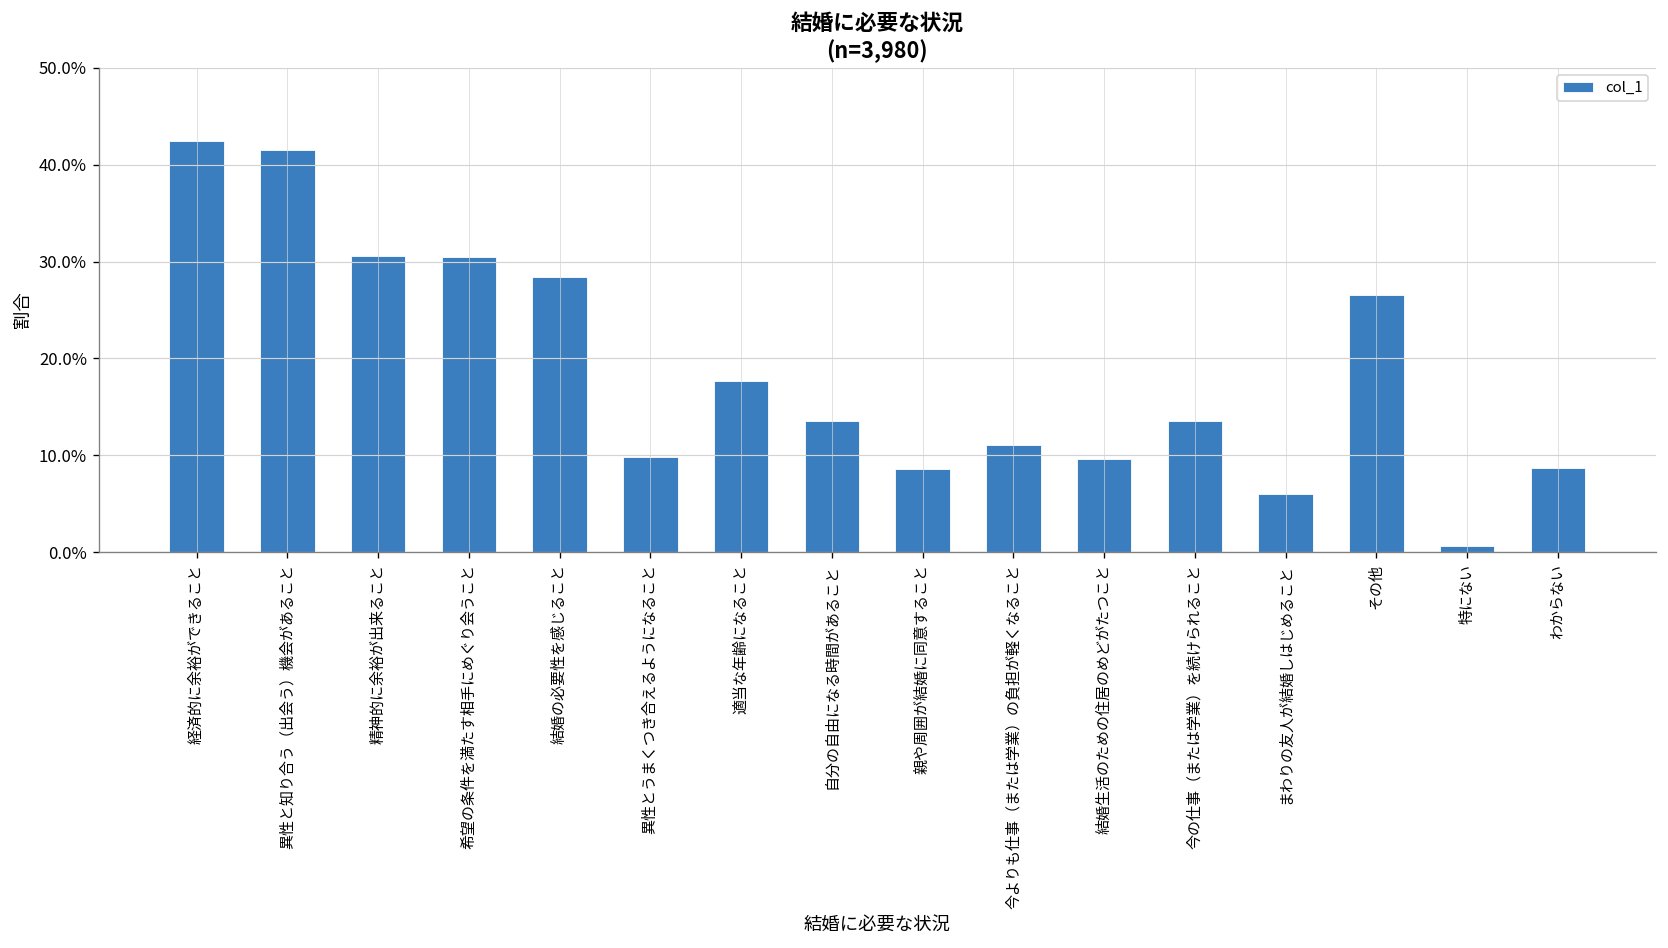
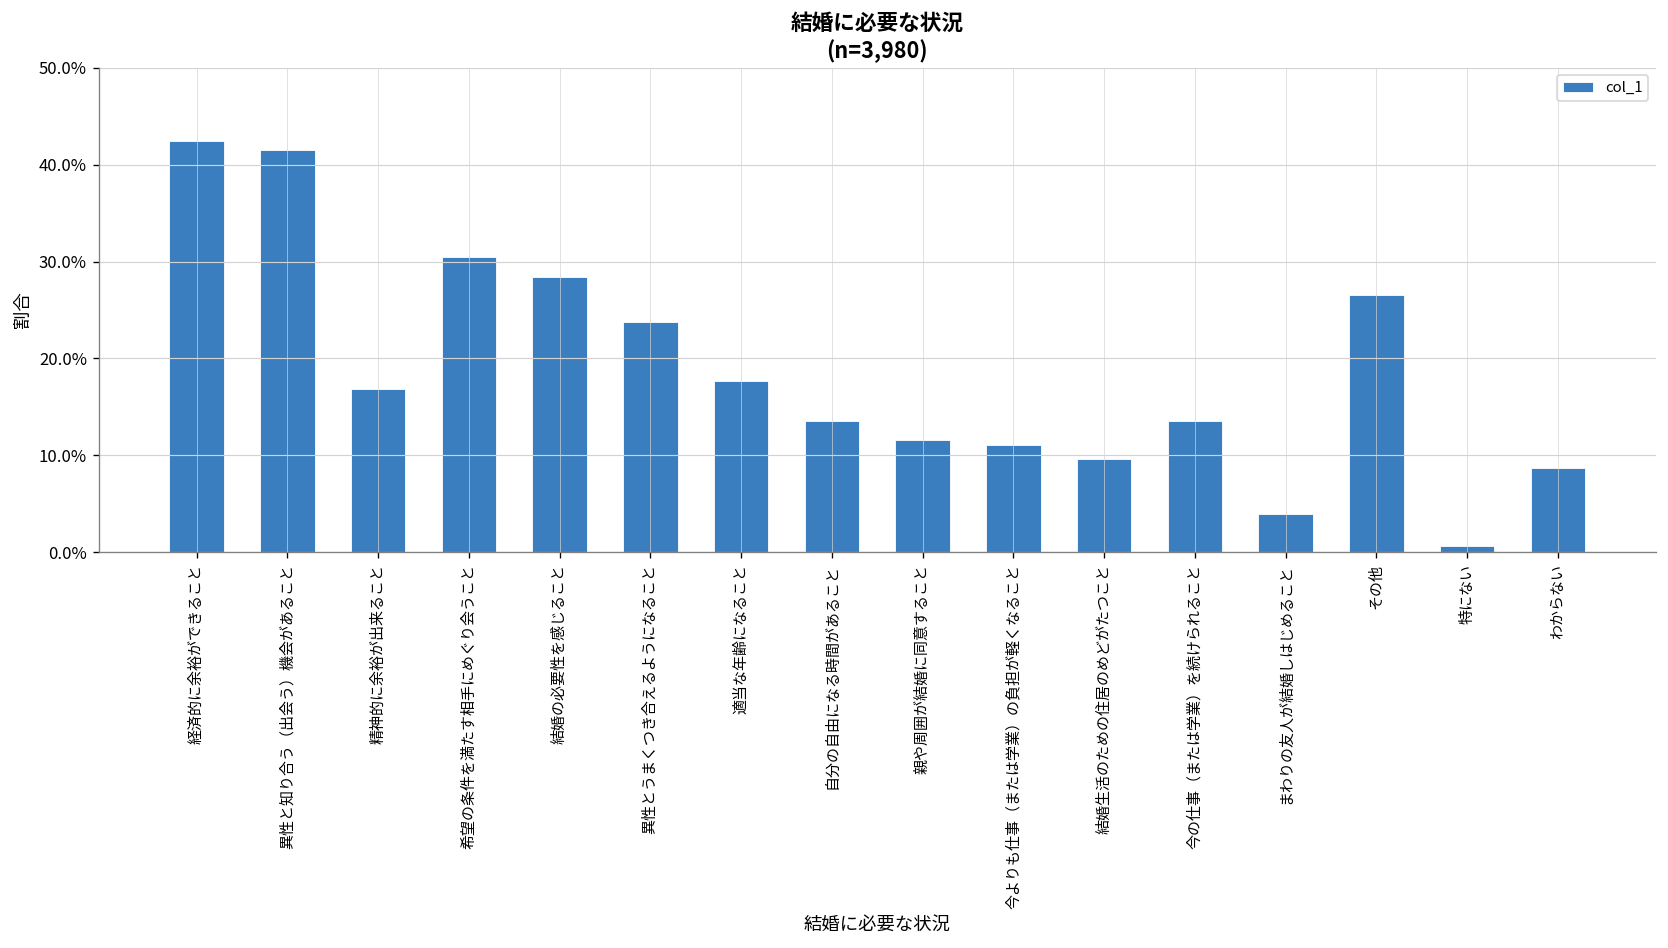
精神的に余裕が出来ること: 31% -> 17%
異性とうまくつき合えるようになること: 10% -> 24%
親や周囲が結婚に同意すること: 9% -> 12%
まわりの友人が結婚しはじめること: 6% -> 4%
